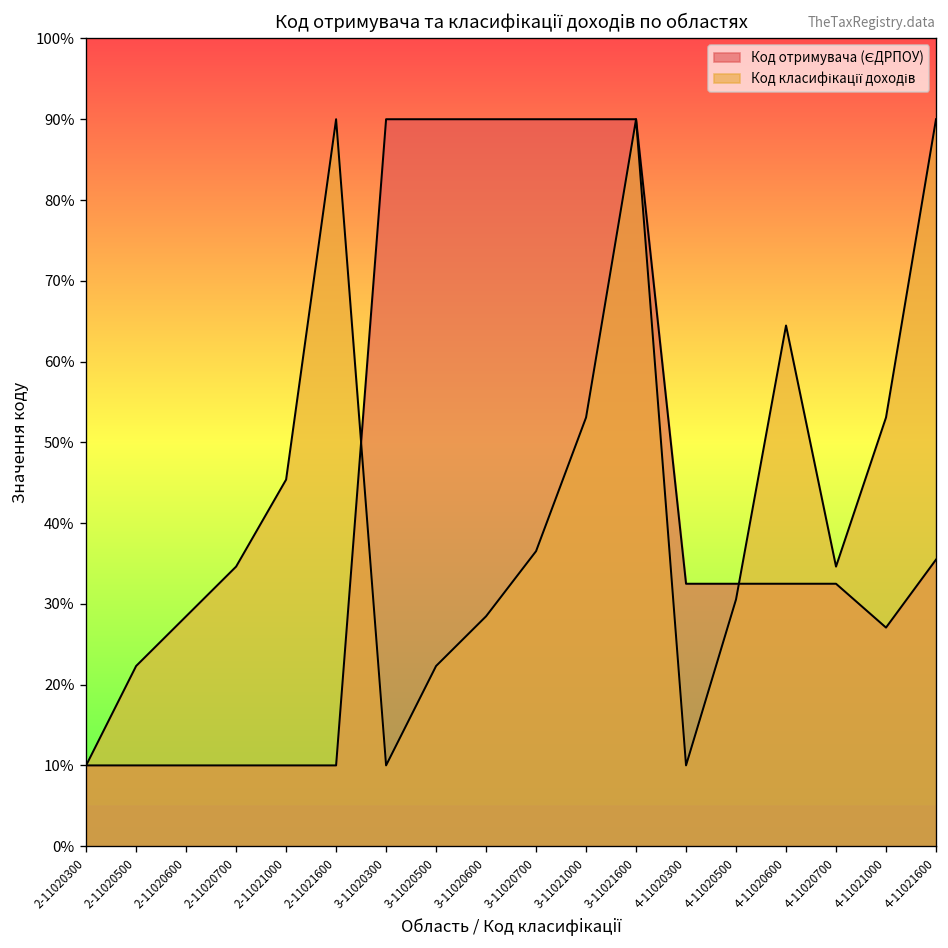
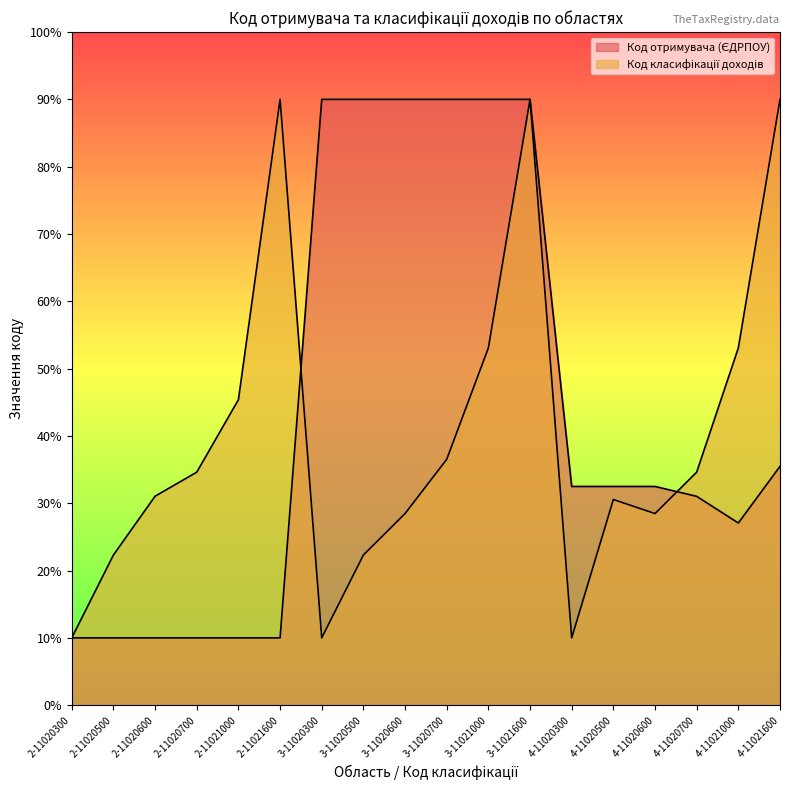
Код класифікації доходів, 2-11020600: 28% -> 31%
Код класифікації доходів, 4-11020600: 64% -> 28%
Код отримувача (ЄДРПОУ), 4-11020700: 32% -> 31%
